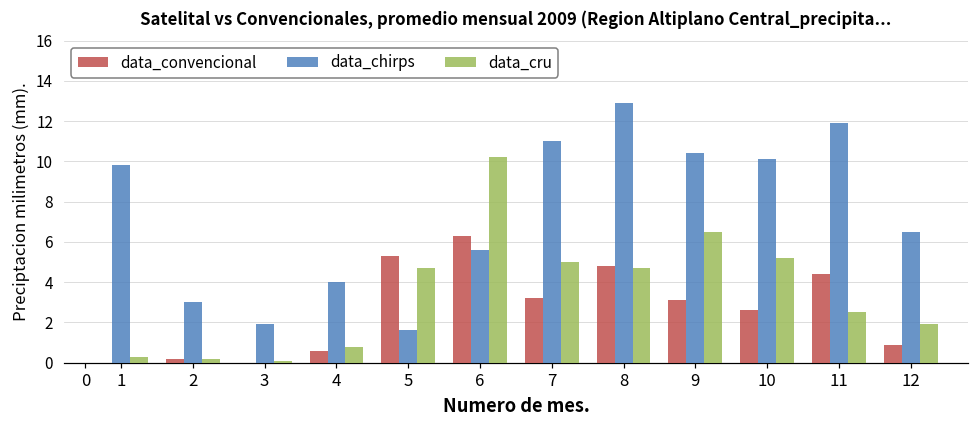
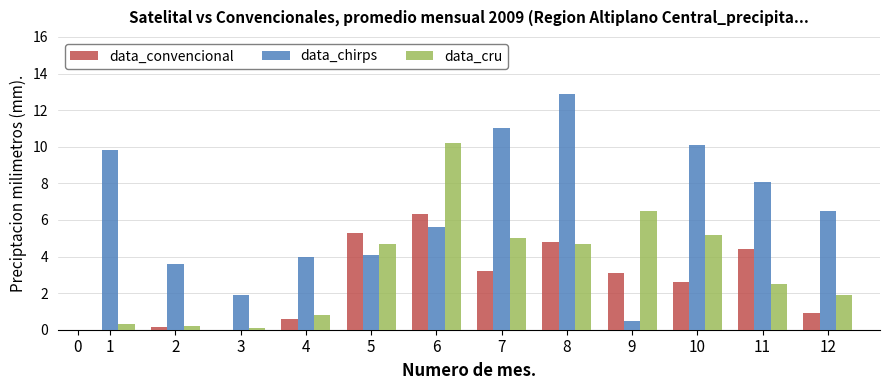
data_chirps, 2: 3.0 -> 3.6
data_chirps, 5: 1.6 -> 4.1
data_chirps, 9: 10.4 -> 0.5
data_chirps, 11: 11.9 -> 8.1
